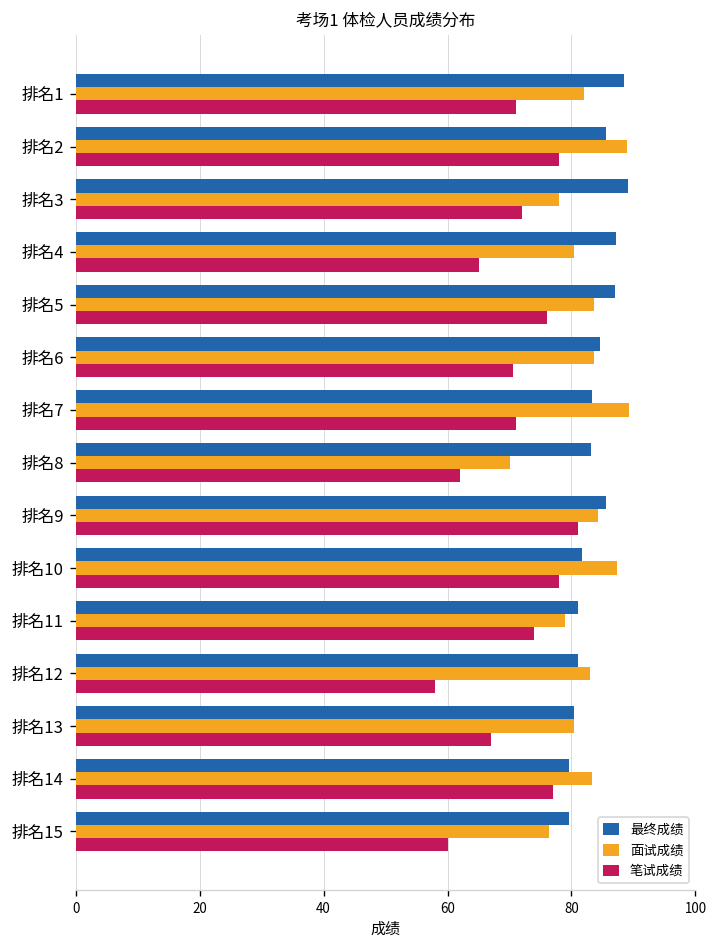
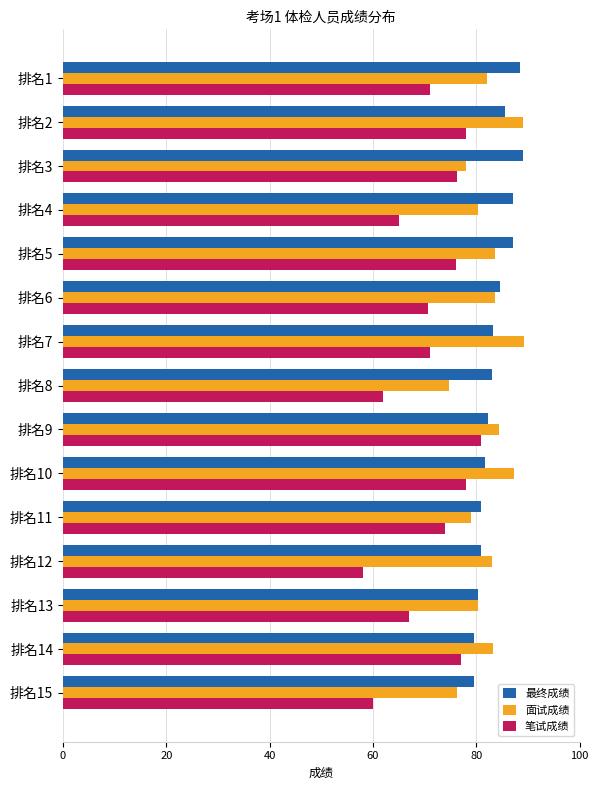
笔试成绩, 排名3: 72 -> 76
面试成绩, 排名8: 70 -> 75
最终成绩, 排名9: 86 -> 82
